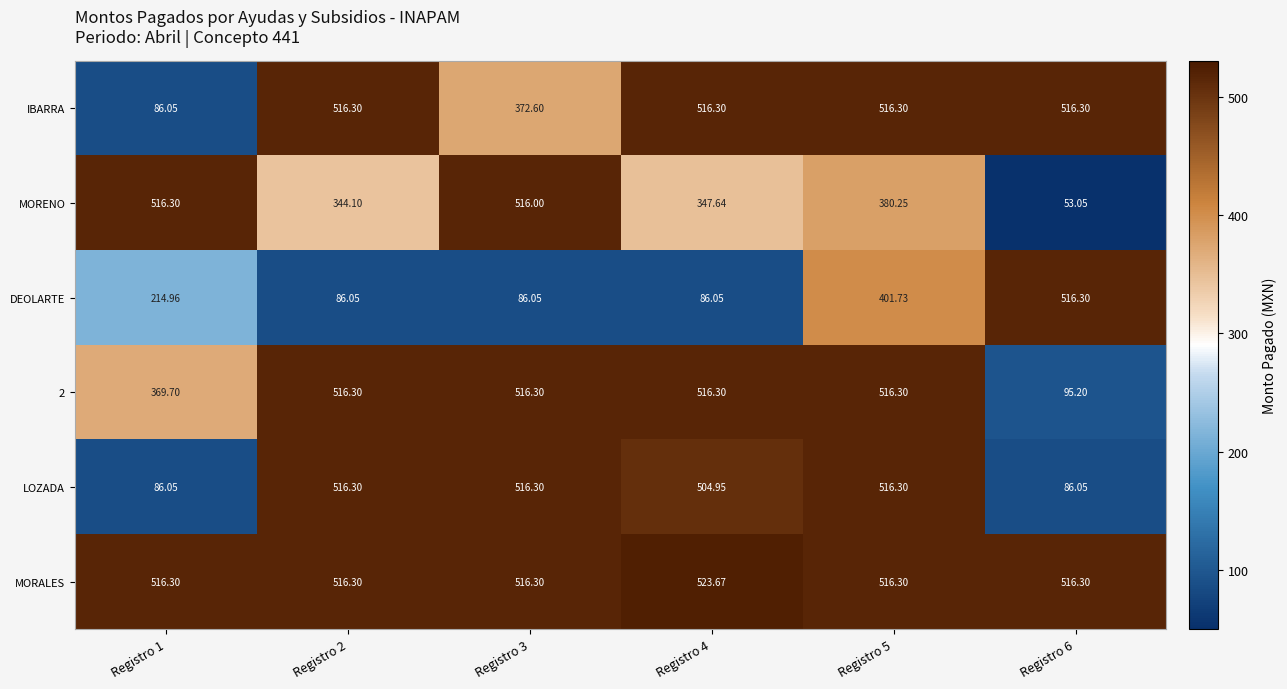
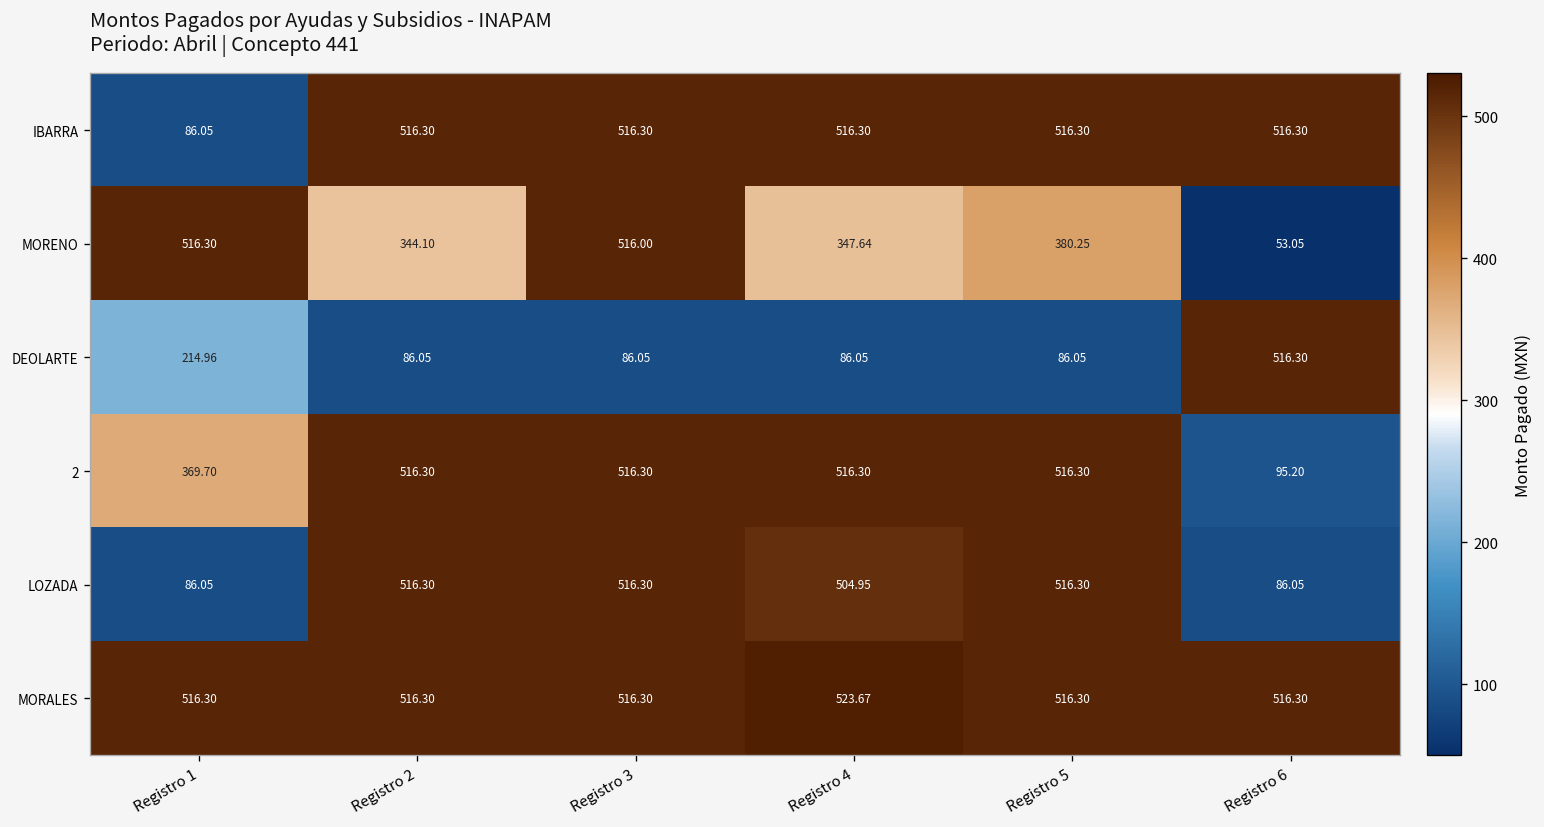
IBARRA, Registro 3: 372.60 -> 516.30
DEOLARTE, Registro 5: 401.73 -> 86.05
